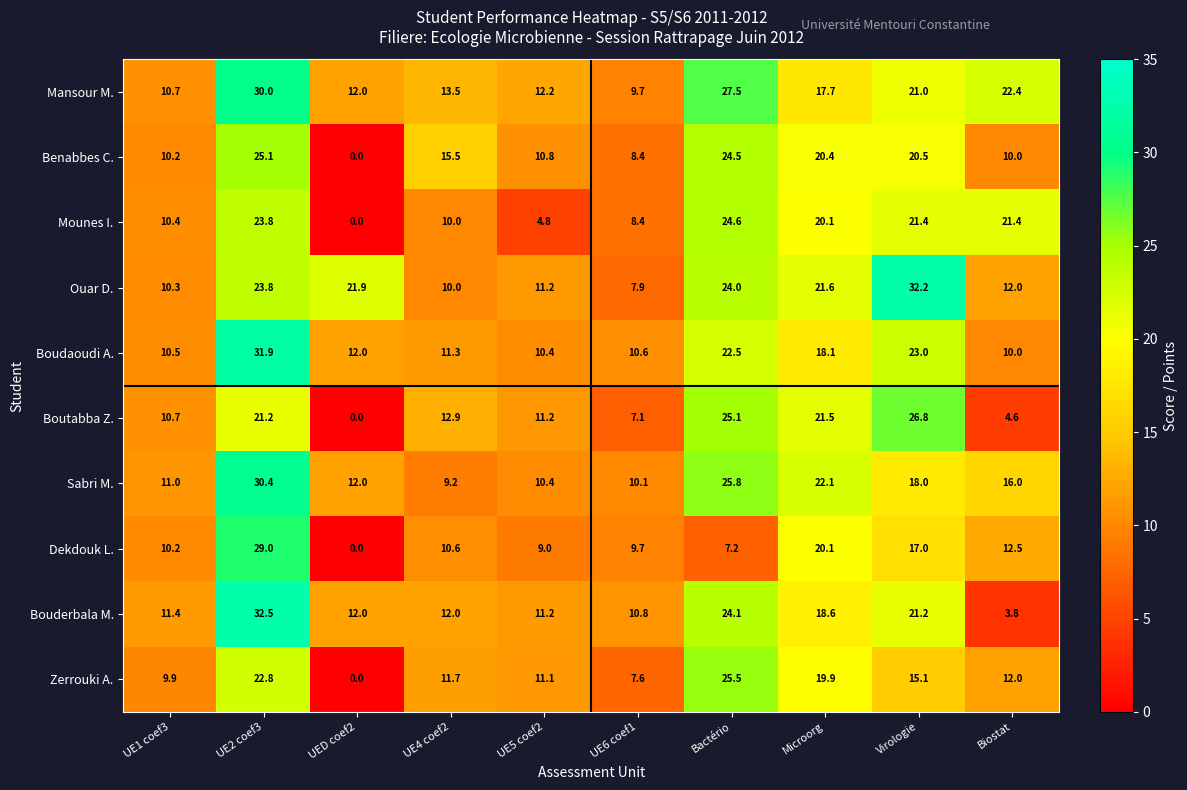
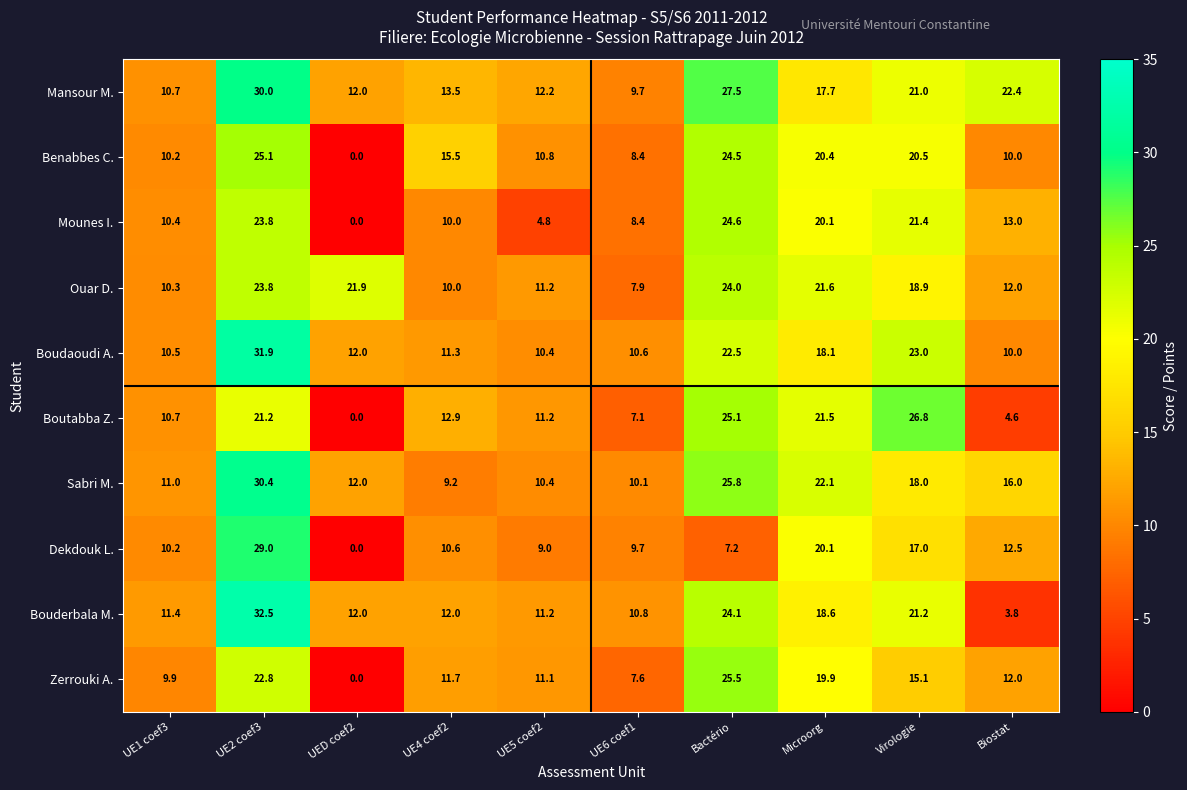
Mounes I., Biostat: 21.4 -> 13.0
Ouar D., Virologie: 32.2 -> 18.9
